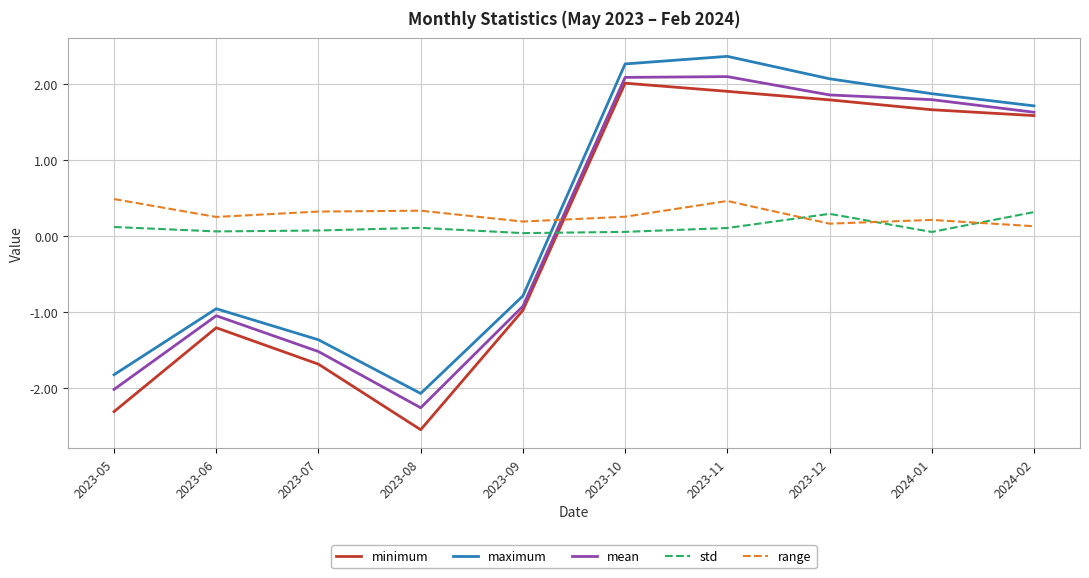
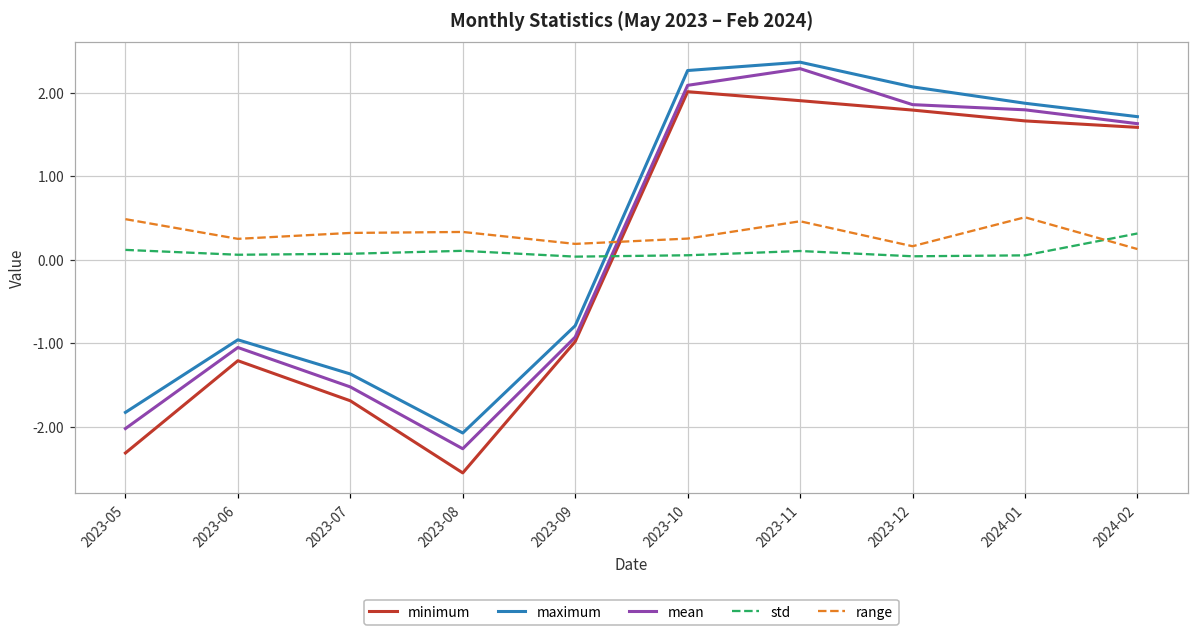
mean, 2023-11: 2.1 -> 2.3
std, 2023-12: 0.3 -> 0.0
range, 2024-01: 0.2 -> 0.5
